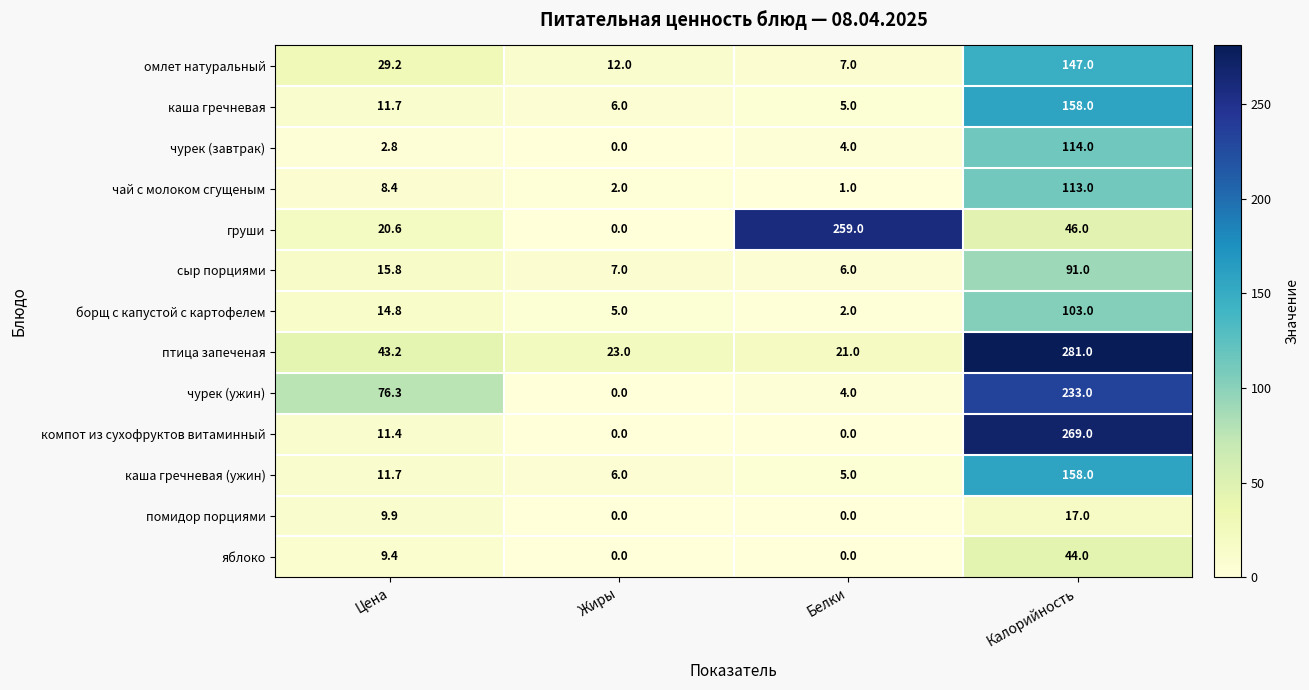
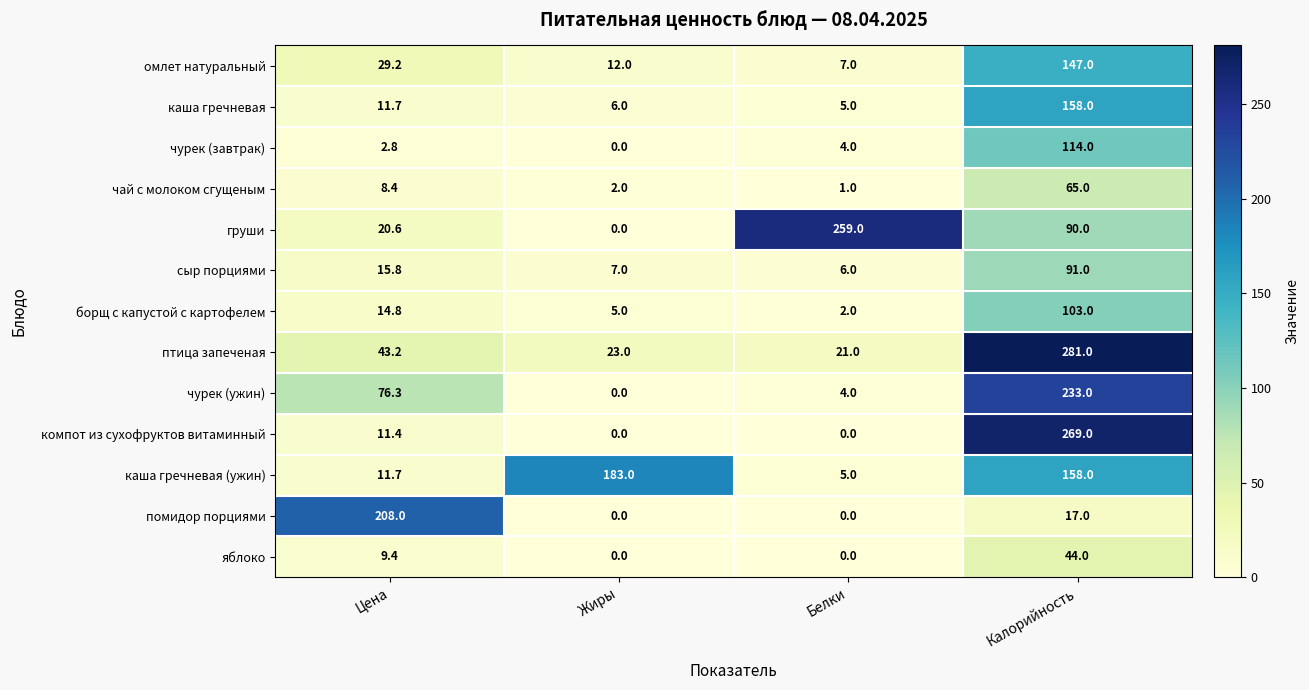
чай с молоком сгущеным, Калорийность: 113.0 -> 65.0
груши, Калорийность: 46.0 -> 90.0
каша гречневая (ужин), Жиры: 6.0 -> 183.0
помидор порциями, Цена: 9.9 -> 208.0
